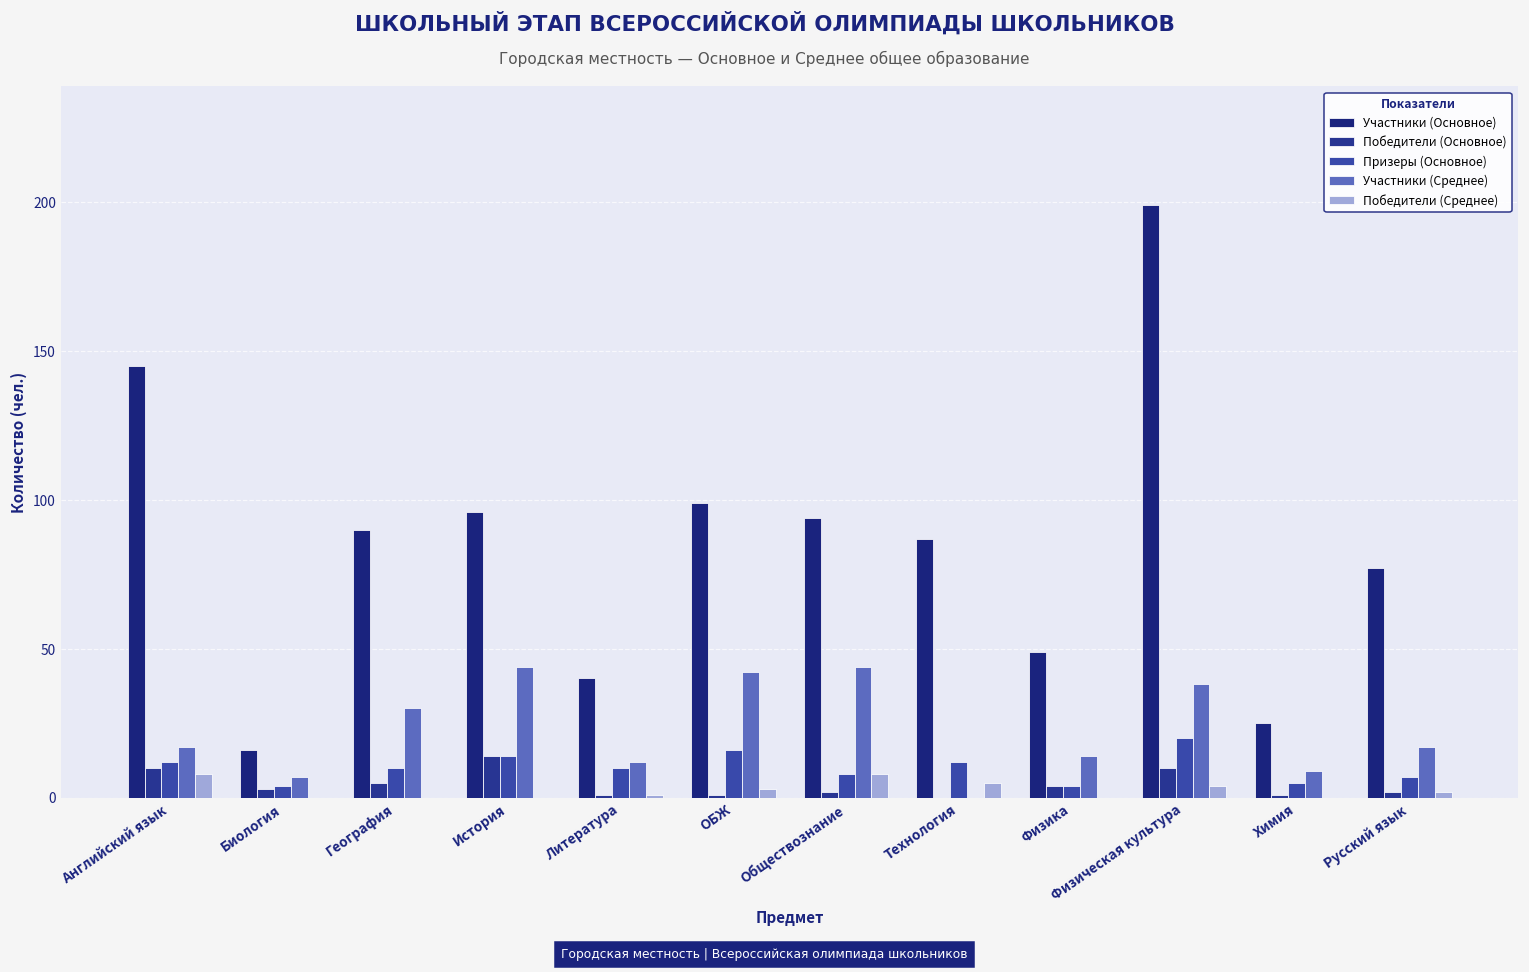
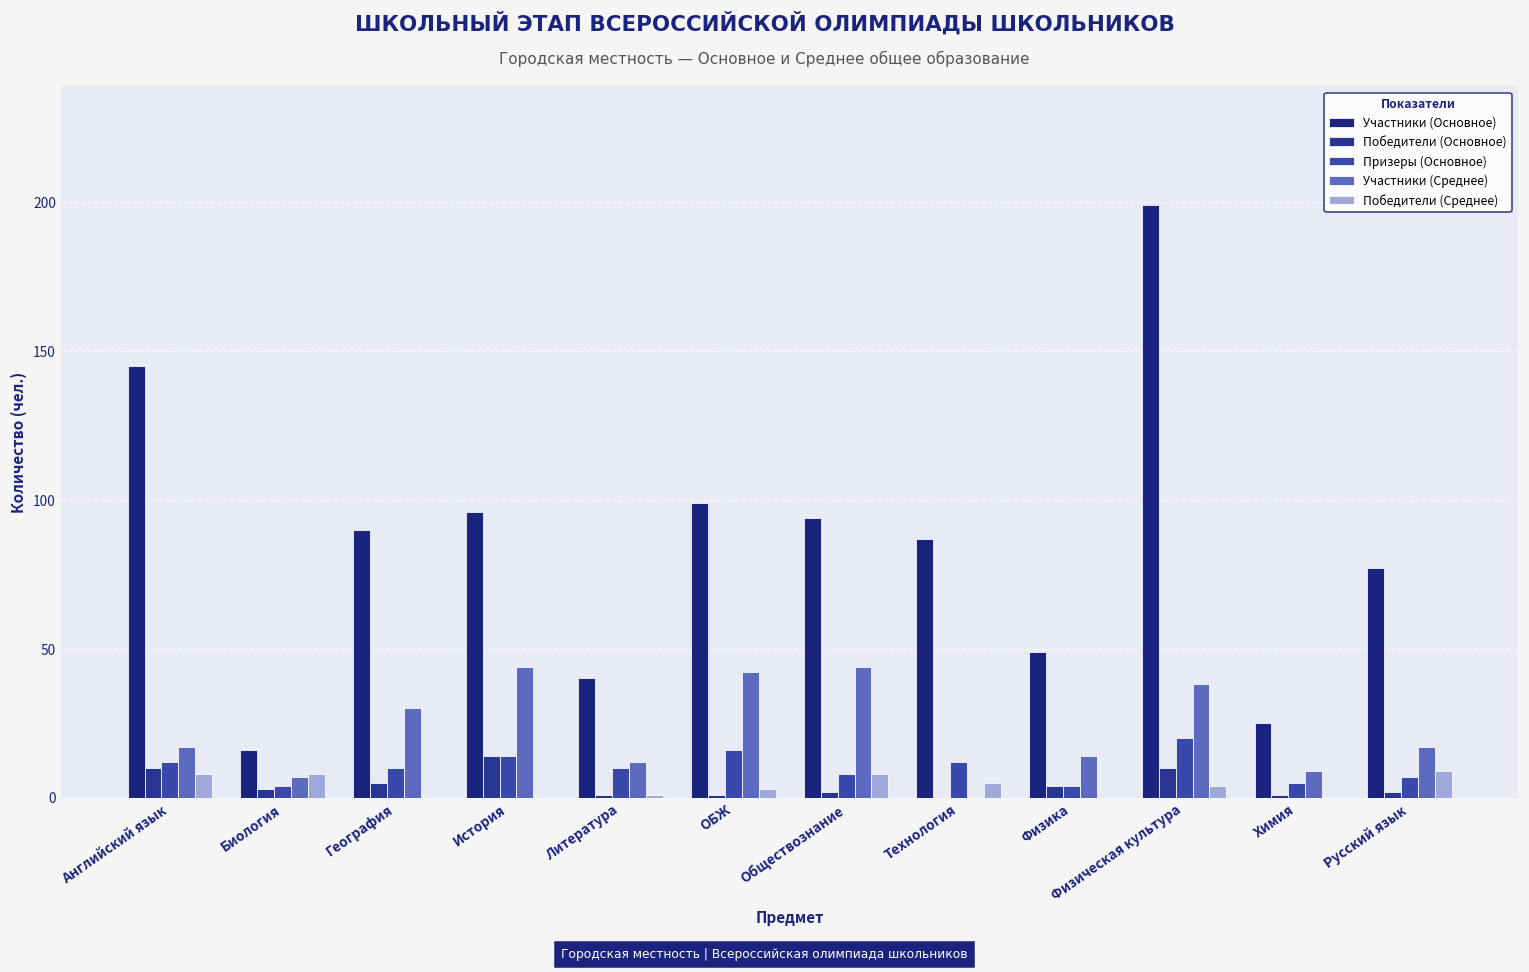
Победители (Среднее), Биология: 0 -> 8
Победители (Среднее), Русский язык: 2 -> 9
